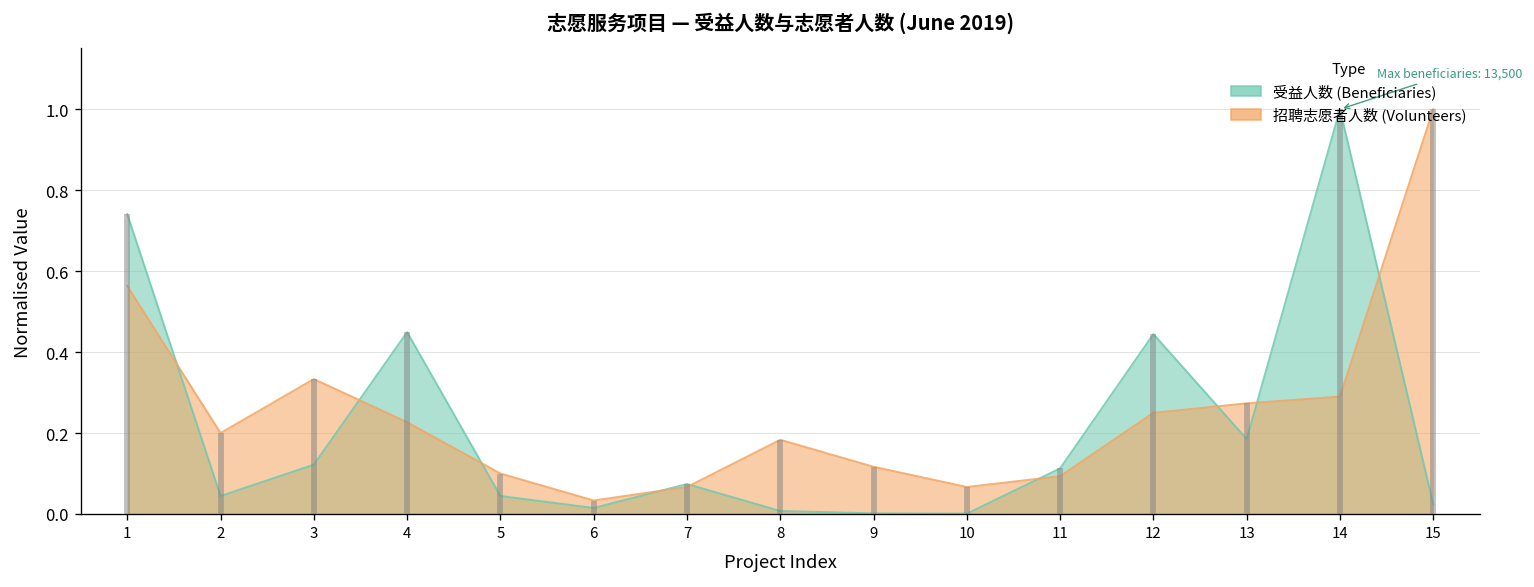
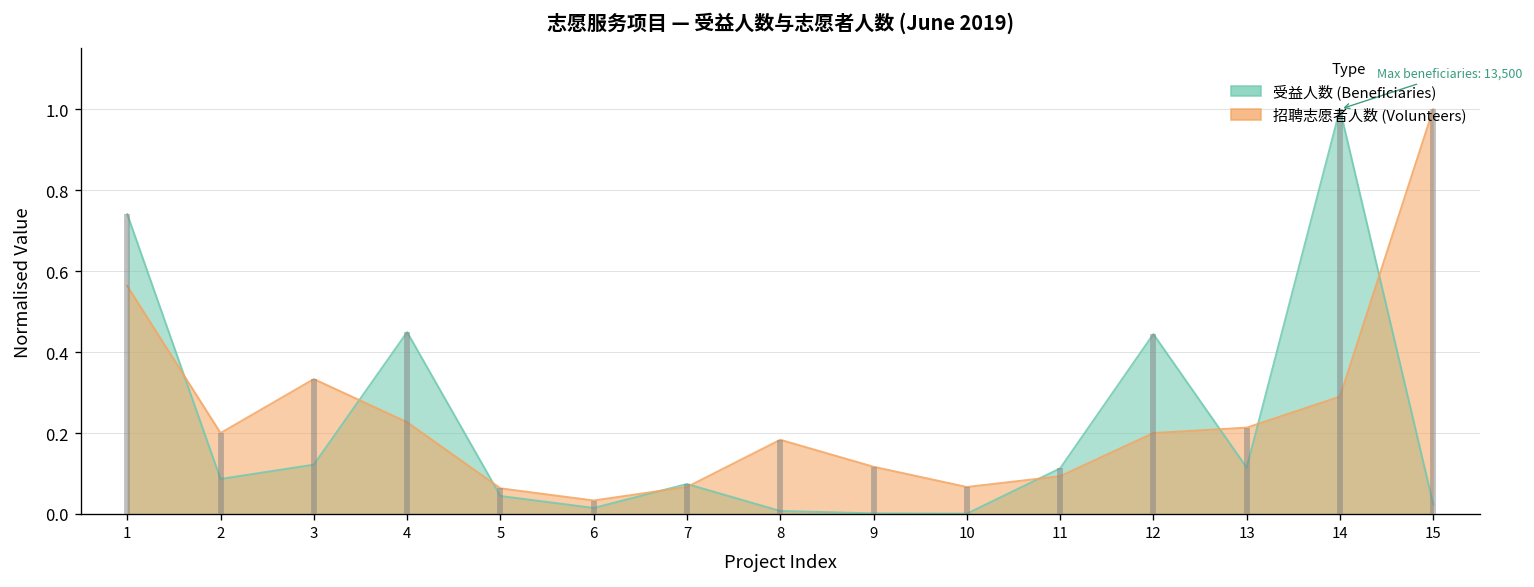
受益人数 (Beneficiaries), 2: 0.04 -> 0.09
招聘志愿者人数 (Volunteers), 5: 0.10 -> 0.06
招聘志愿者人数 (Volunteers), 12: 0.25 -> 0.20
受益人数 (Beneficiaries), 13: 0.19 -> 0.11
招聘志愿者人数 (Volunteers), 13: 0.27 -> 0.21
